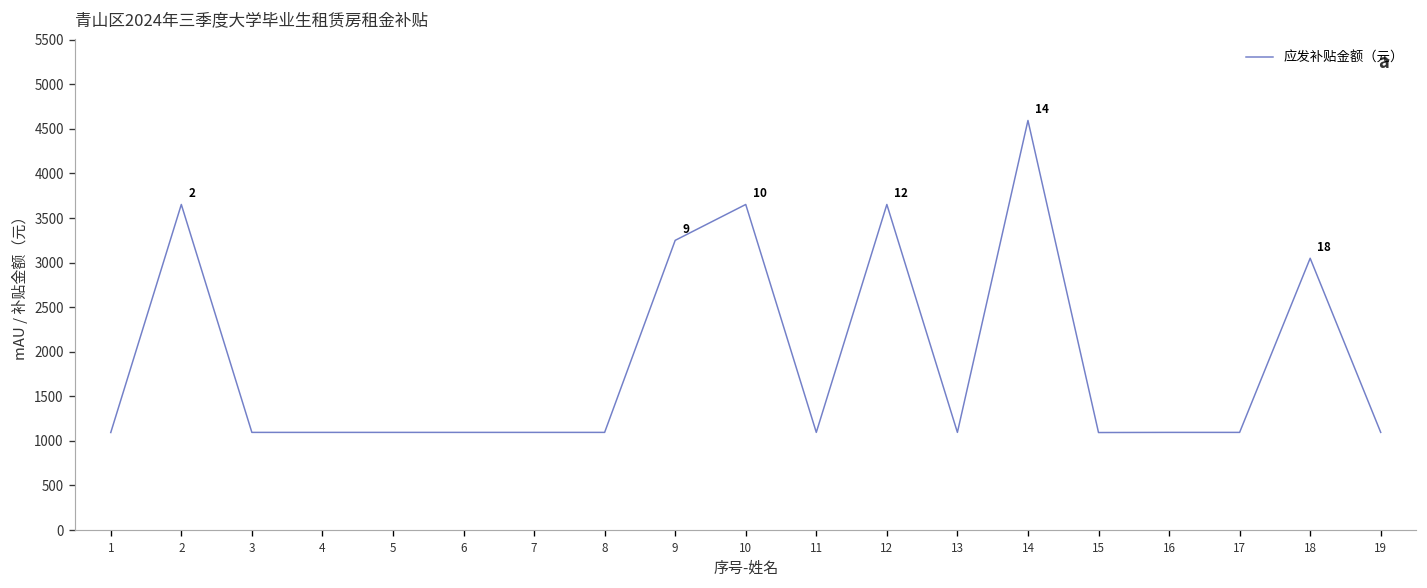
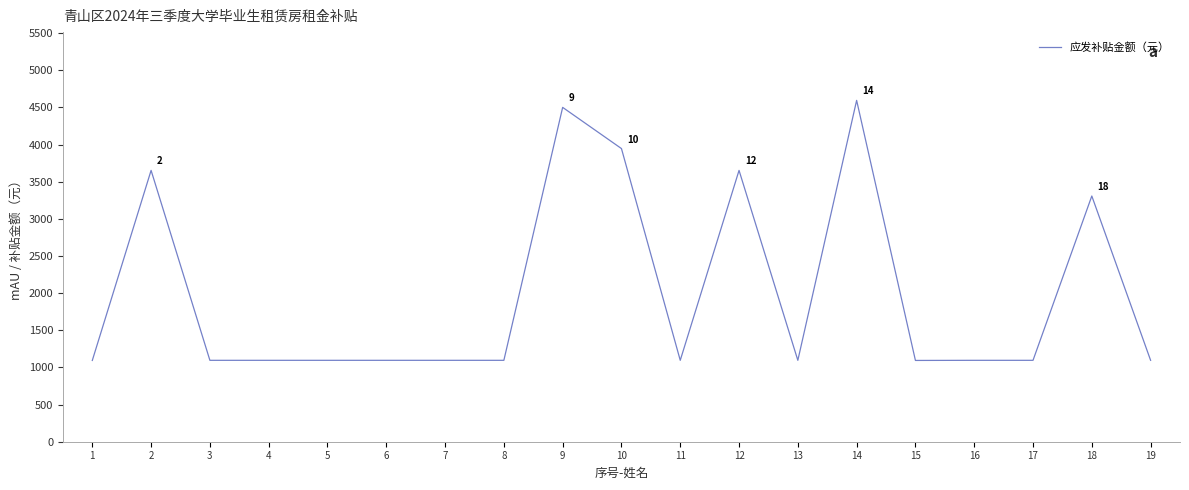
9: 3200 -> 4500
10: 3700 -> 3900
18: 3000 -> 3300
